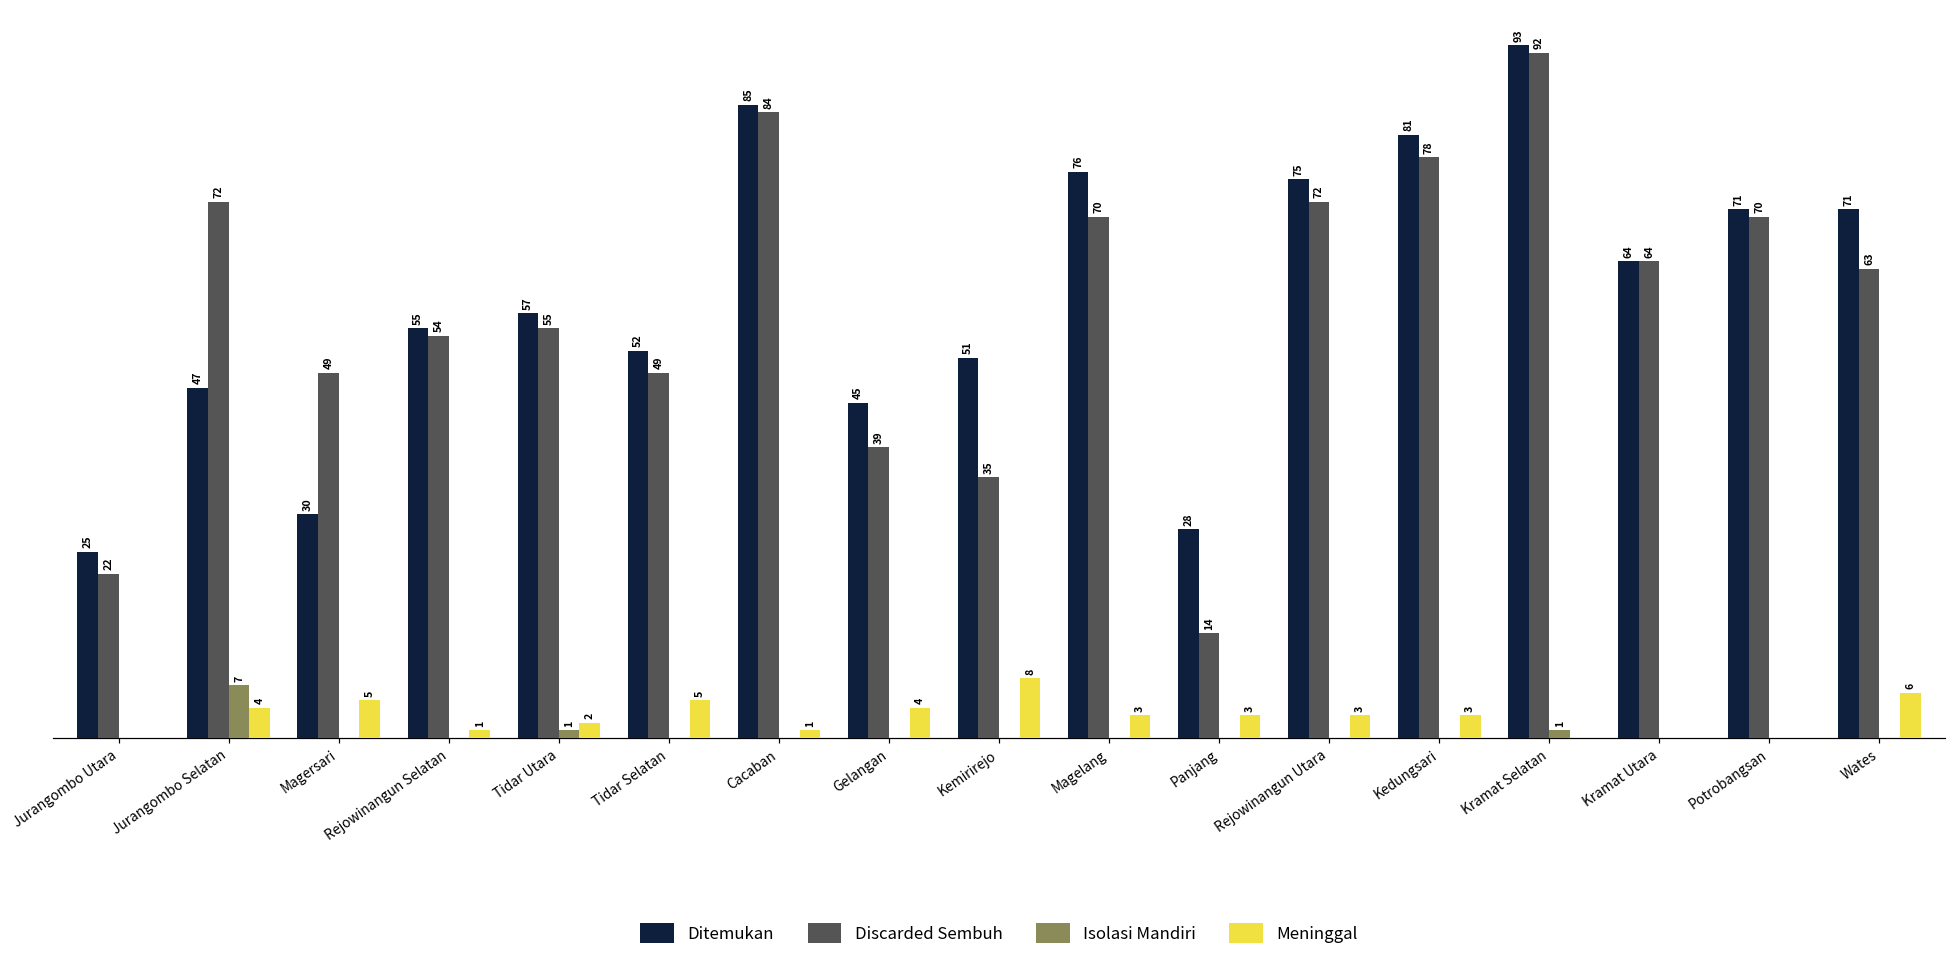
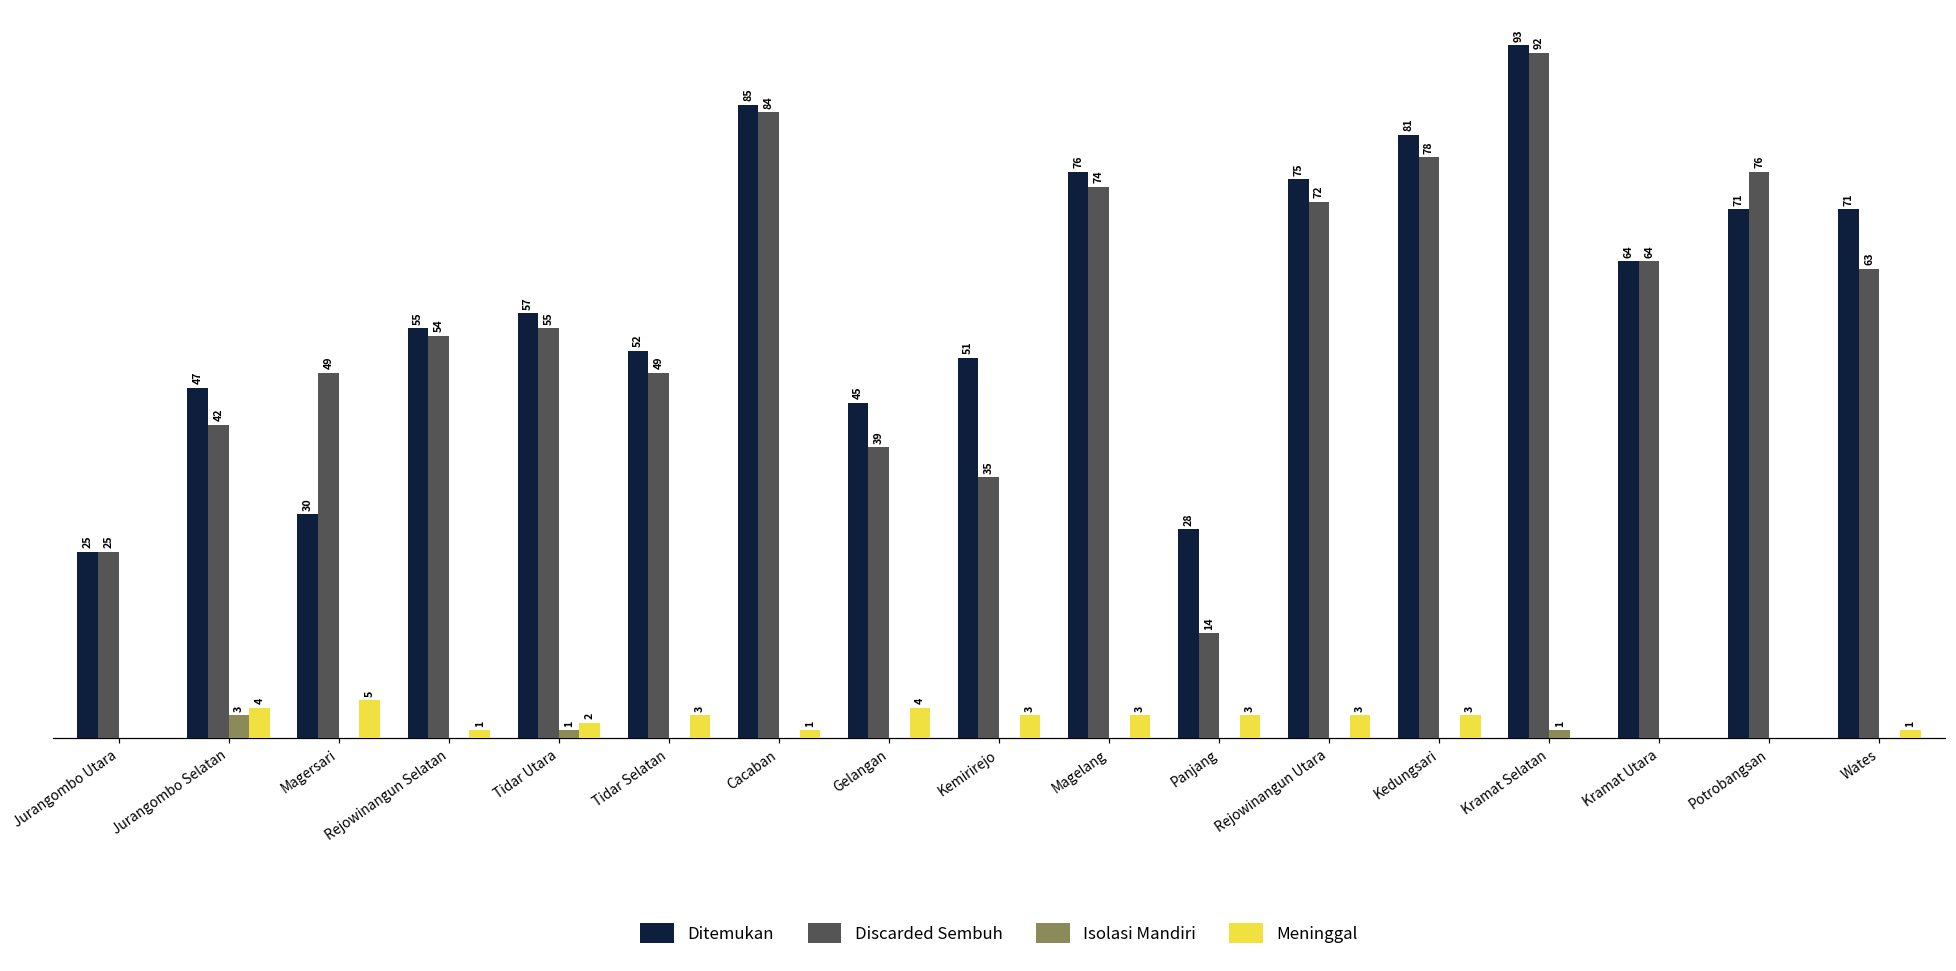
Discarded Sembuh, Jurangombo Utara: 22 -> 25
Discarded Sembuh, Jurangombo Selatan: 72 -> 42
Isolasi Mandiri, Jurangombo Selatan: 7 -> 3
Meninggal, Tidar Selatan: 5 -> 3
Meninggal, Kemirirejo: 8 -> 3
Discarded Sembuh, Magelang: 70 -> 74
Discarded Sembuh, Potrobangsan: 70 -> 76
Meninggal, Wates: 6 -> 1
